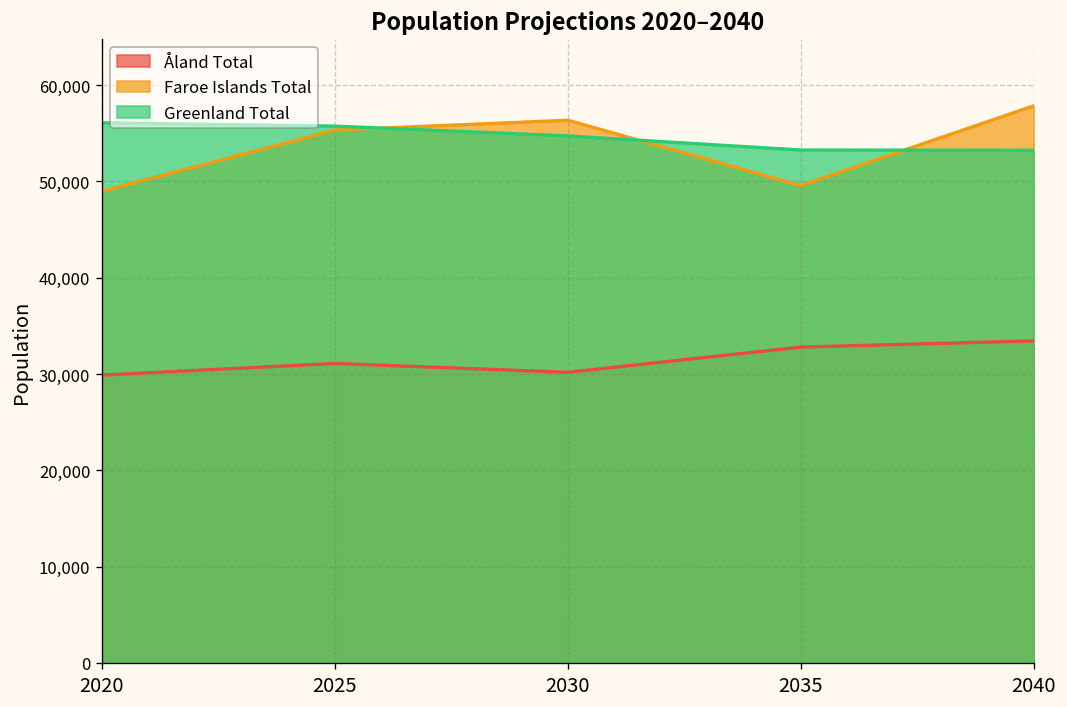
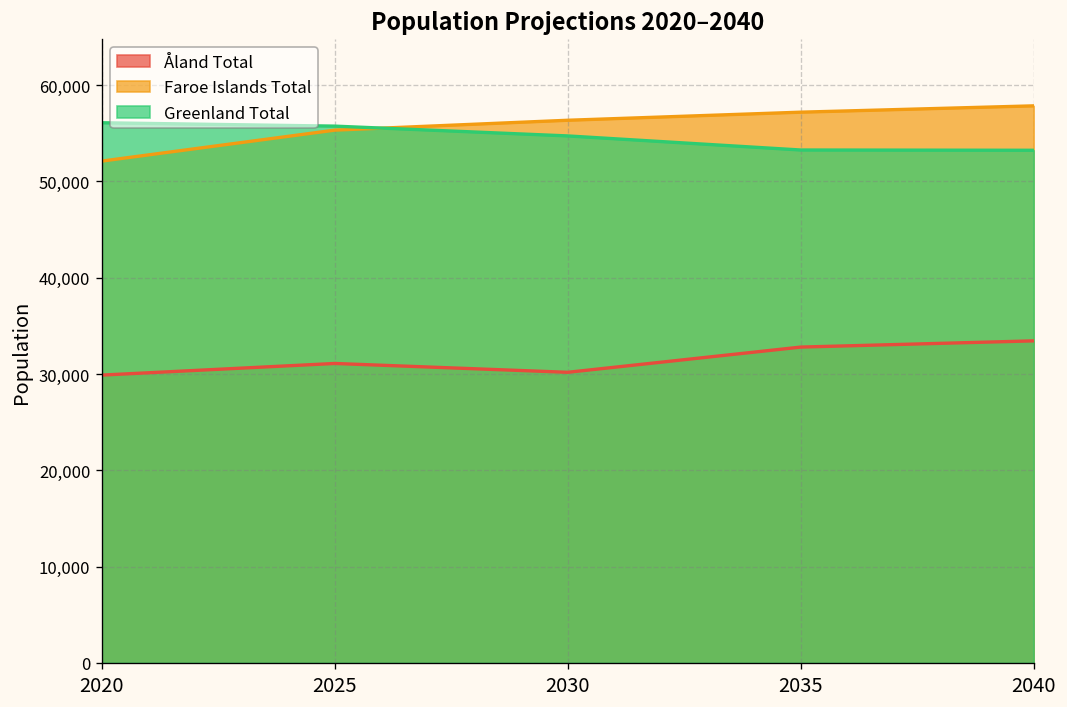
Faroe Islands Total, 2020: 49,000 -> 52,000
Faroe Islands Total, 2035: 50,000 -> 57,000
